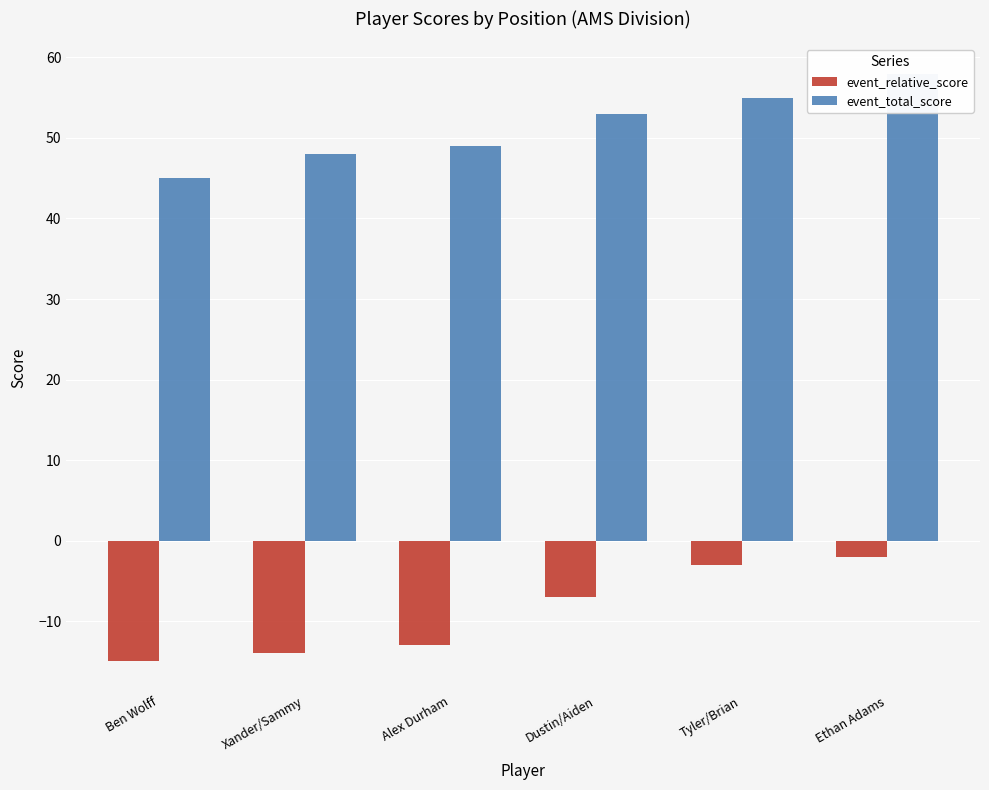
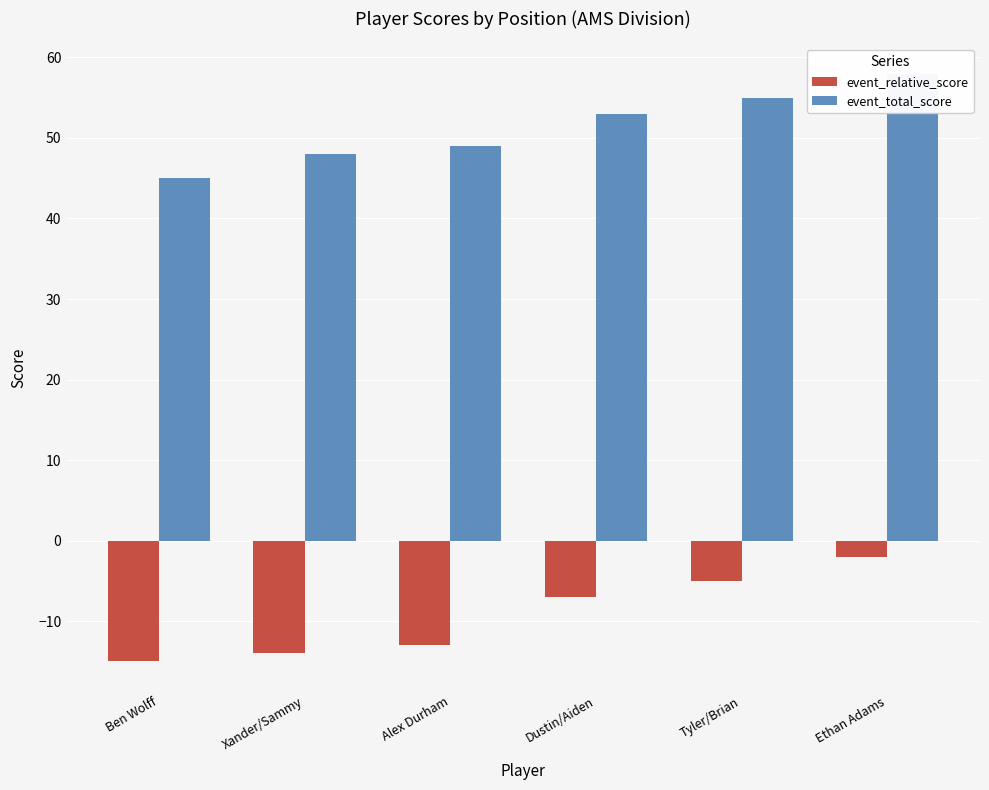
event_relative_score, Tyler/Brian: -3 -> -5
